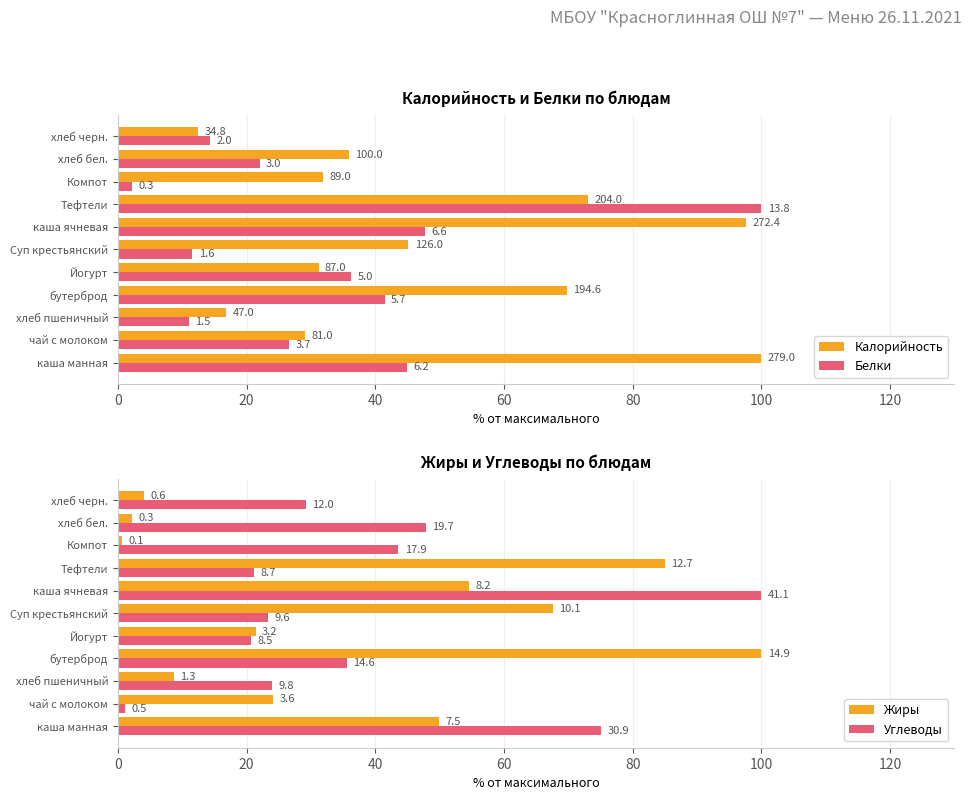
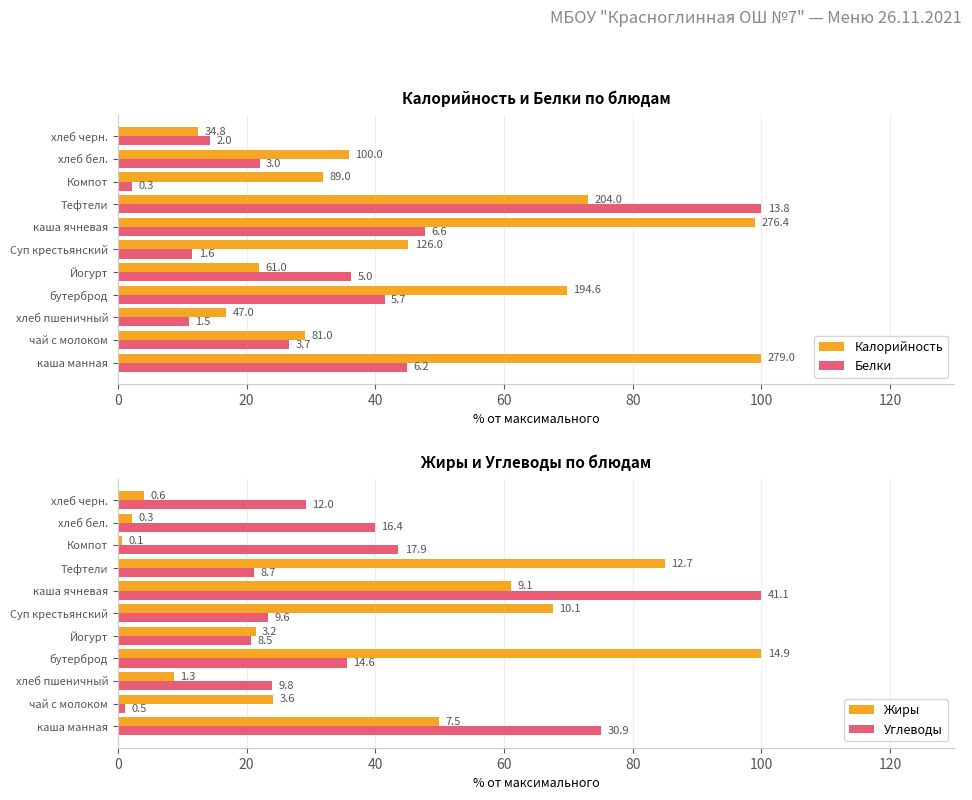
Калорийность и Белки по блюдам, Калорийность, каша ячневая: 272.4 -> 276.4
Калорийность и Белки по блюдам, Калорийность, Йогурт: 87.0 -> 61.0
Жиры и Углеводы по блюдам, Углеводы, хлеб бел.: 19.7 -> 16.4
Жиры и Углеводы по блюдам, Жиры, каша ячневая: 8.2 -> 9.1
